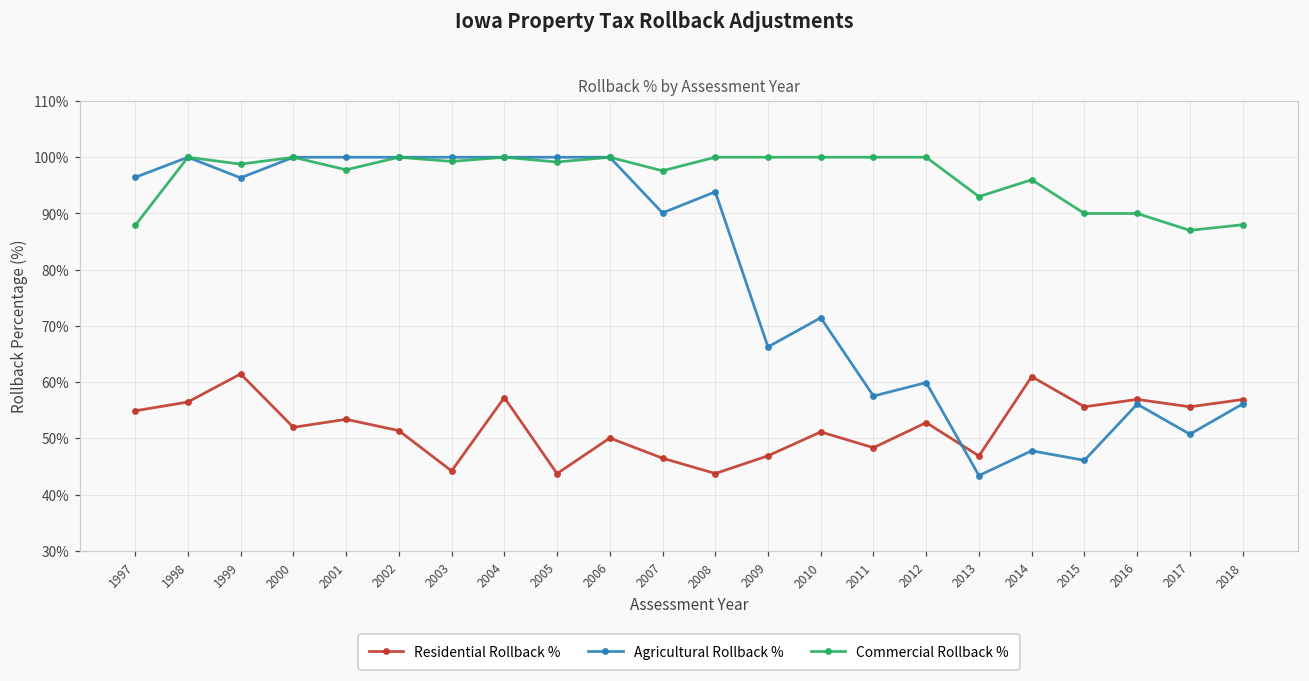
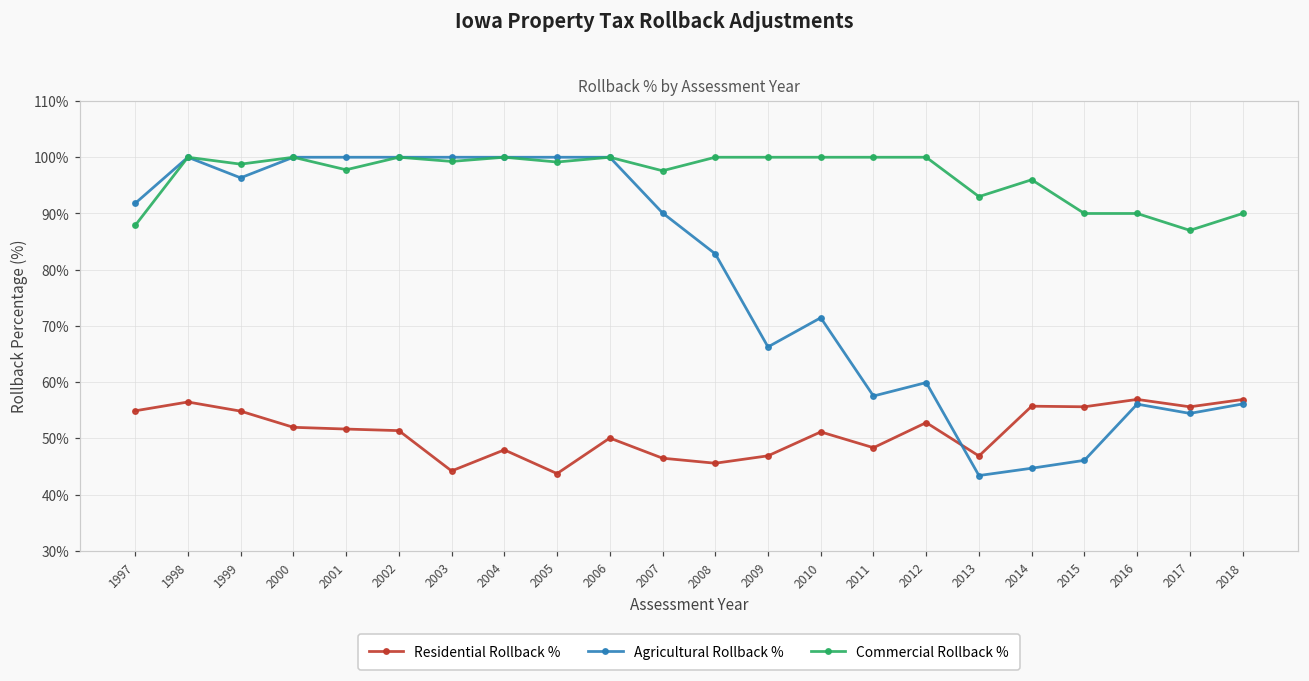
Agricultural Rollback %, 1997: 96% -> 92%
Residential Rollback %, 1999: 61% -> 55%
Residential Rollback %, 2001: 53% -> 52%
Residential Rollback %, 2004: 57% -> 48%
Residential Rollback %, 2008: 44% -> 46%
Agricultural Rollback %, 2008: 94% -> 83%
Residential Rollback %, 2014: 61% -> 56%
Agricultural Rollback %, 2014: 48% -> 45%
Agricultural Rollback %, 2017: 51% -> 54%
Commercial Rollback %, 2018: 88% -> 90%
